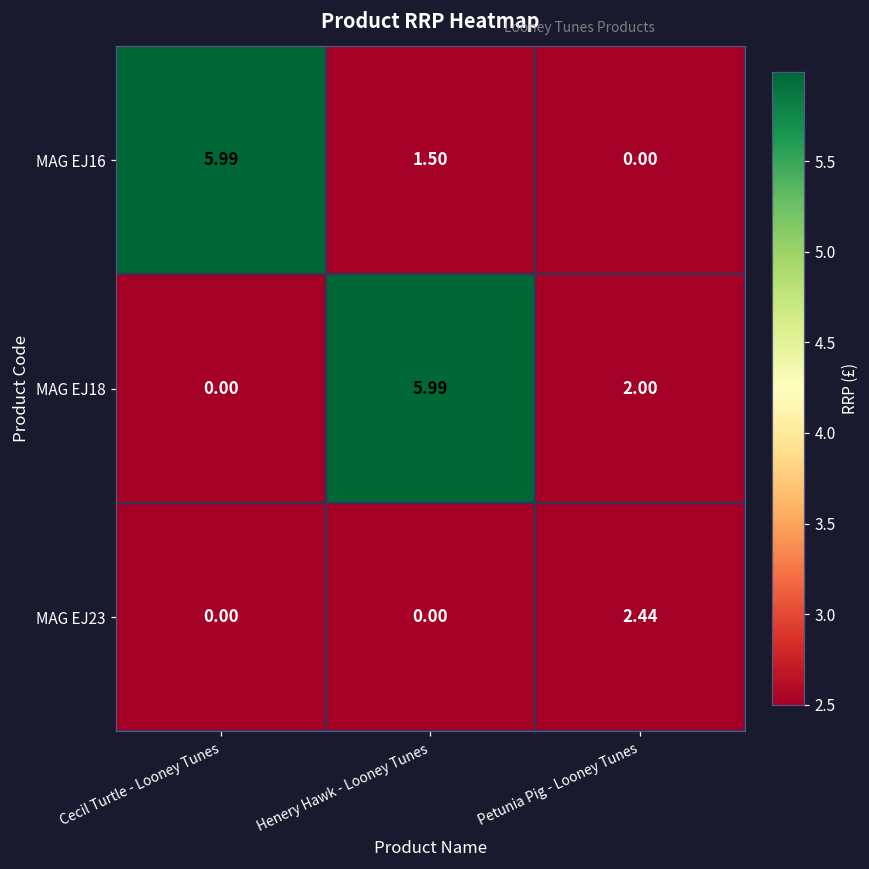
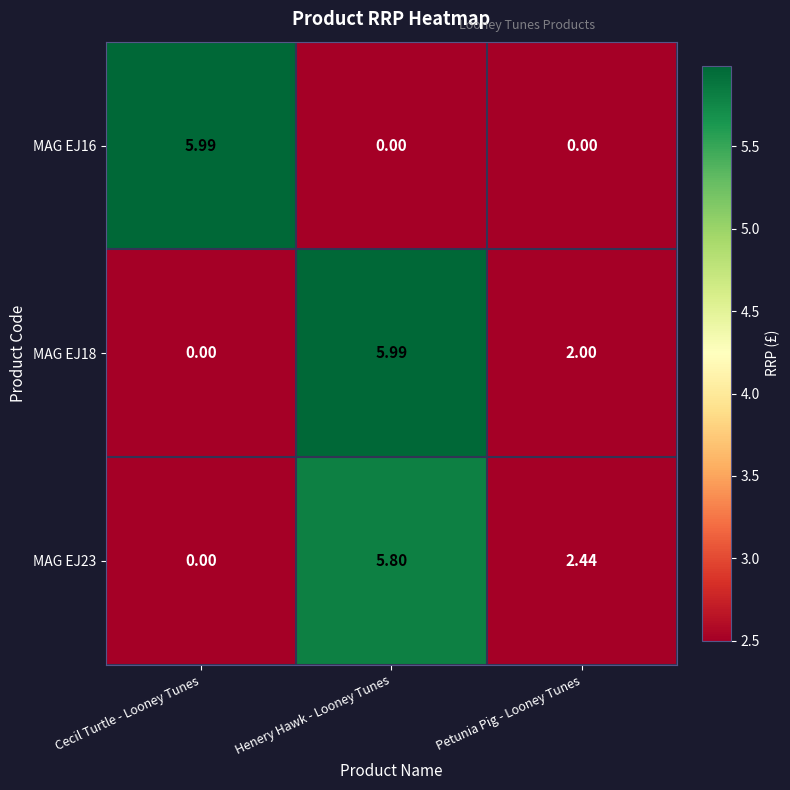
MAG EJ16, Henery Hawk - Looney Tunes: 1.50 -> 0.00
MAG EJ23, Henery Hawk - Looney Tunes: 0.00 -> 5.80
